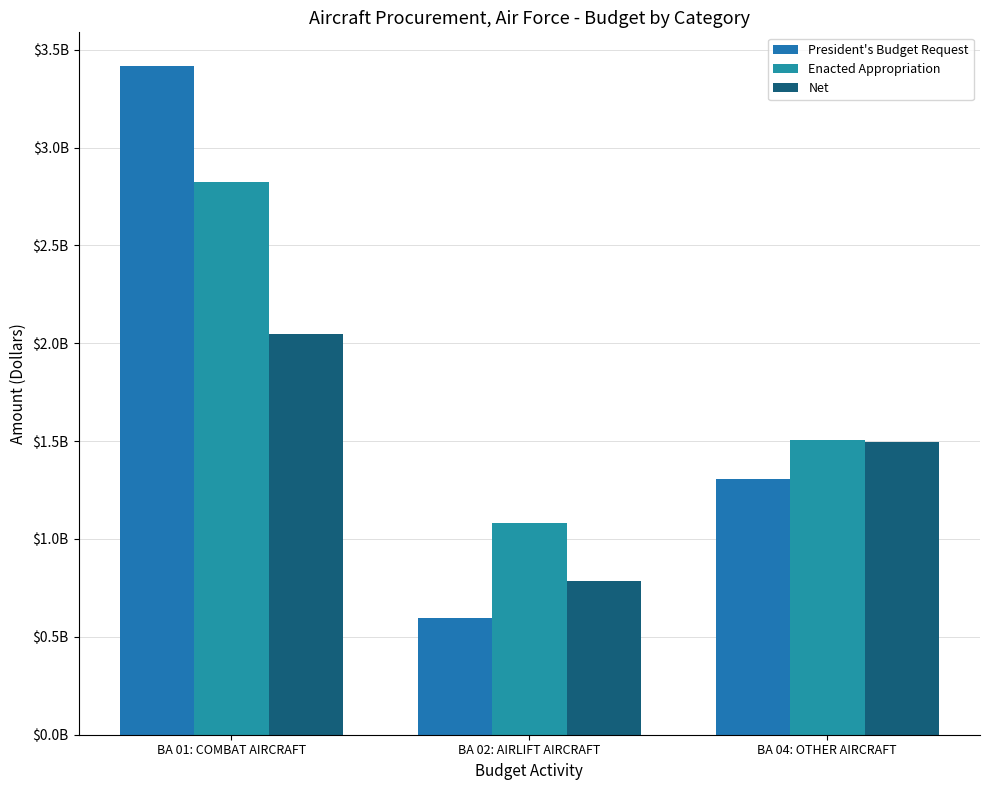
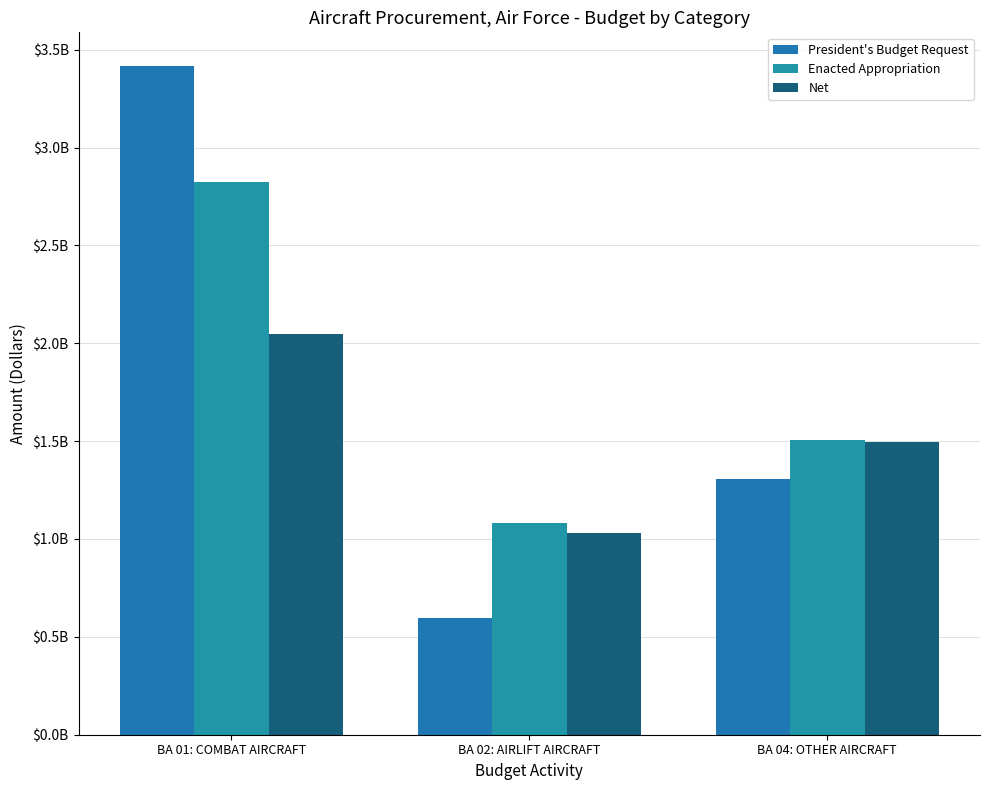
Net, BA 02: AIRLIFT AIRCRAFT: $780000000 -> $1030000000
